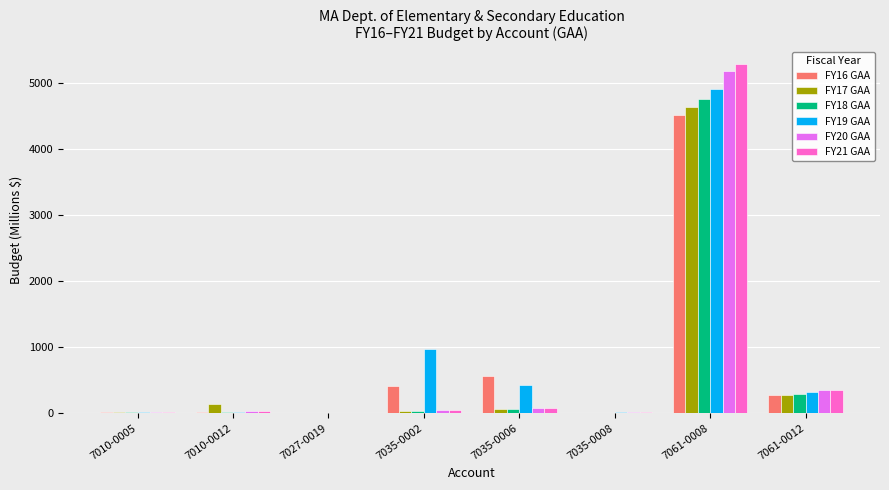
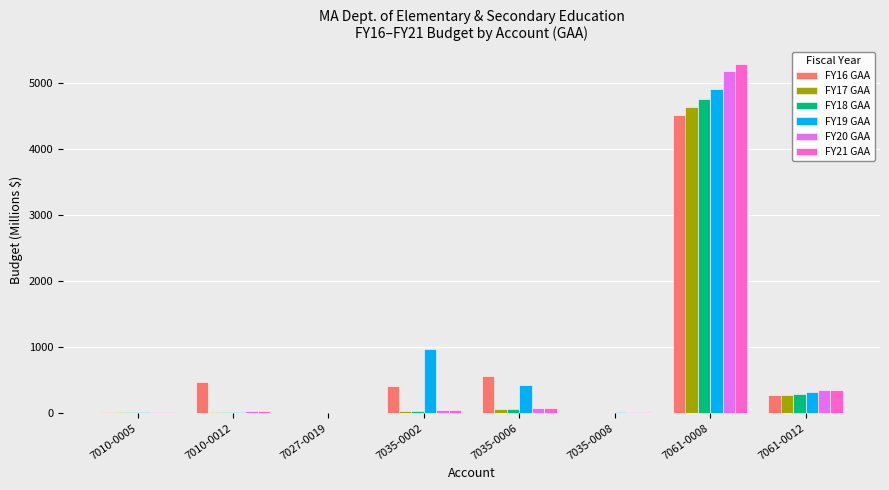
FY16 GAA, 7010-0012: 0 -> 500
FY17 GAA, 7010-0012: 100 -> 0
